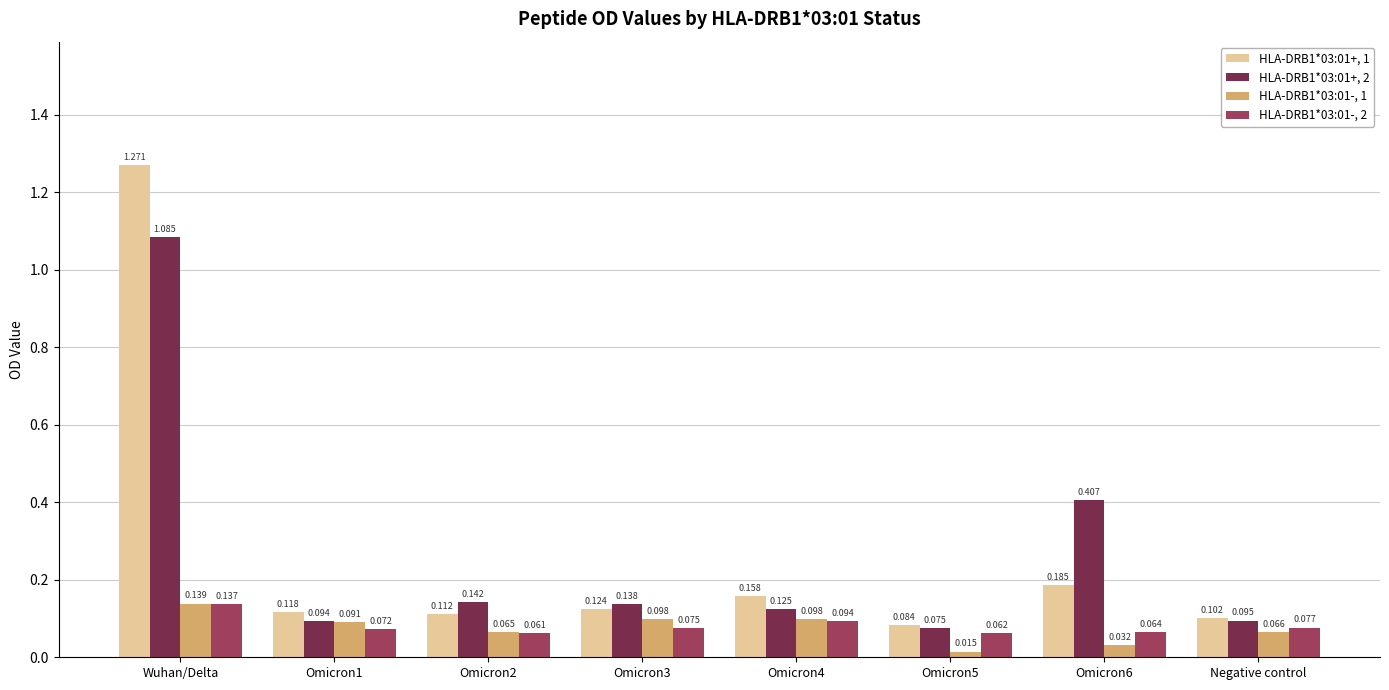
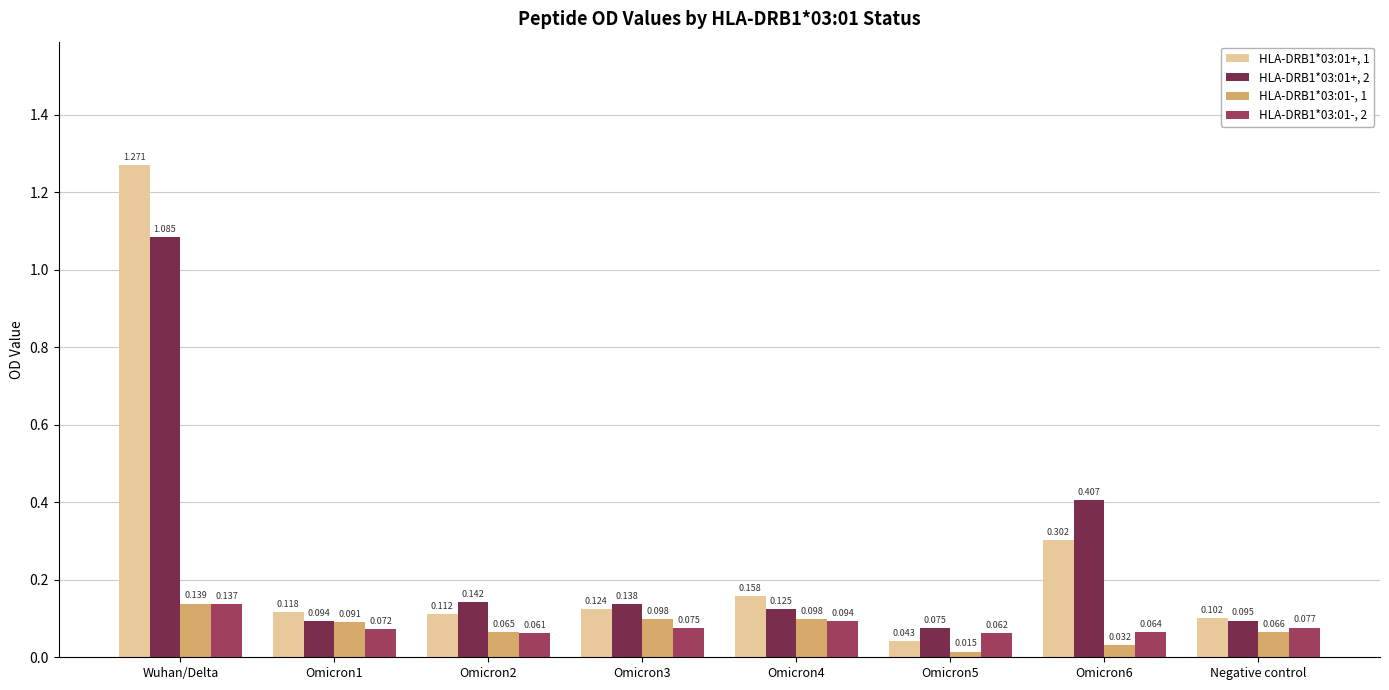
HLA-DRB1*03:01+, 1, Omicron5: 0.084 -> 0.043
HLA-DRB1*03:01+, 1, Omicron6: 0.185 -> 0.302
